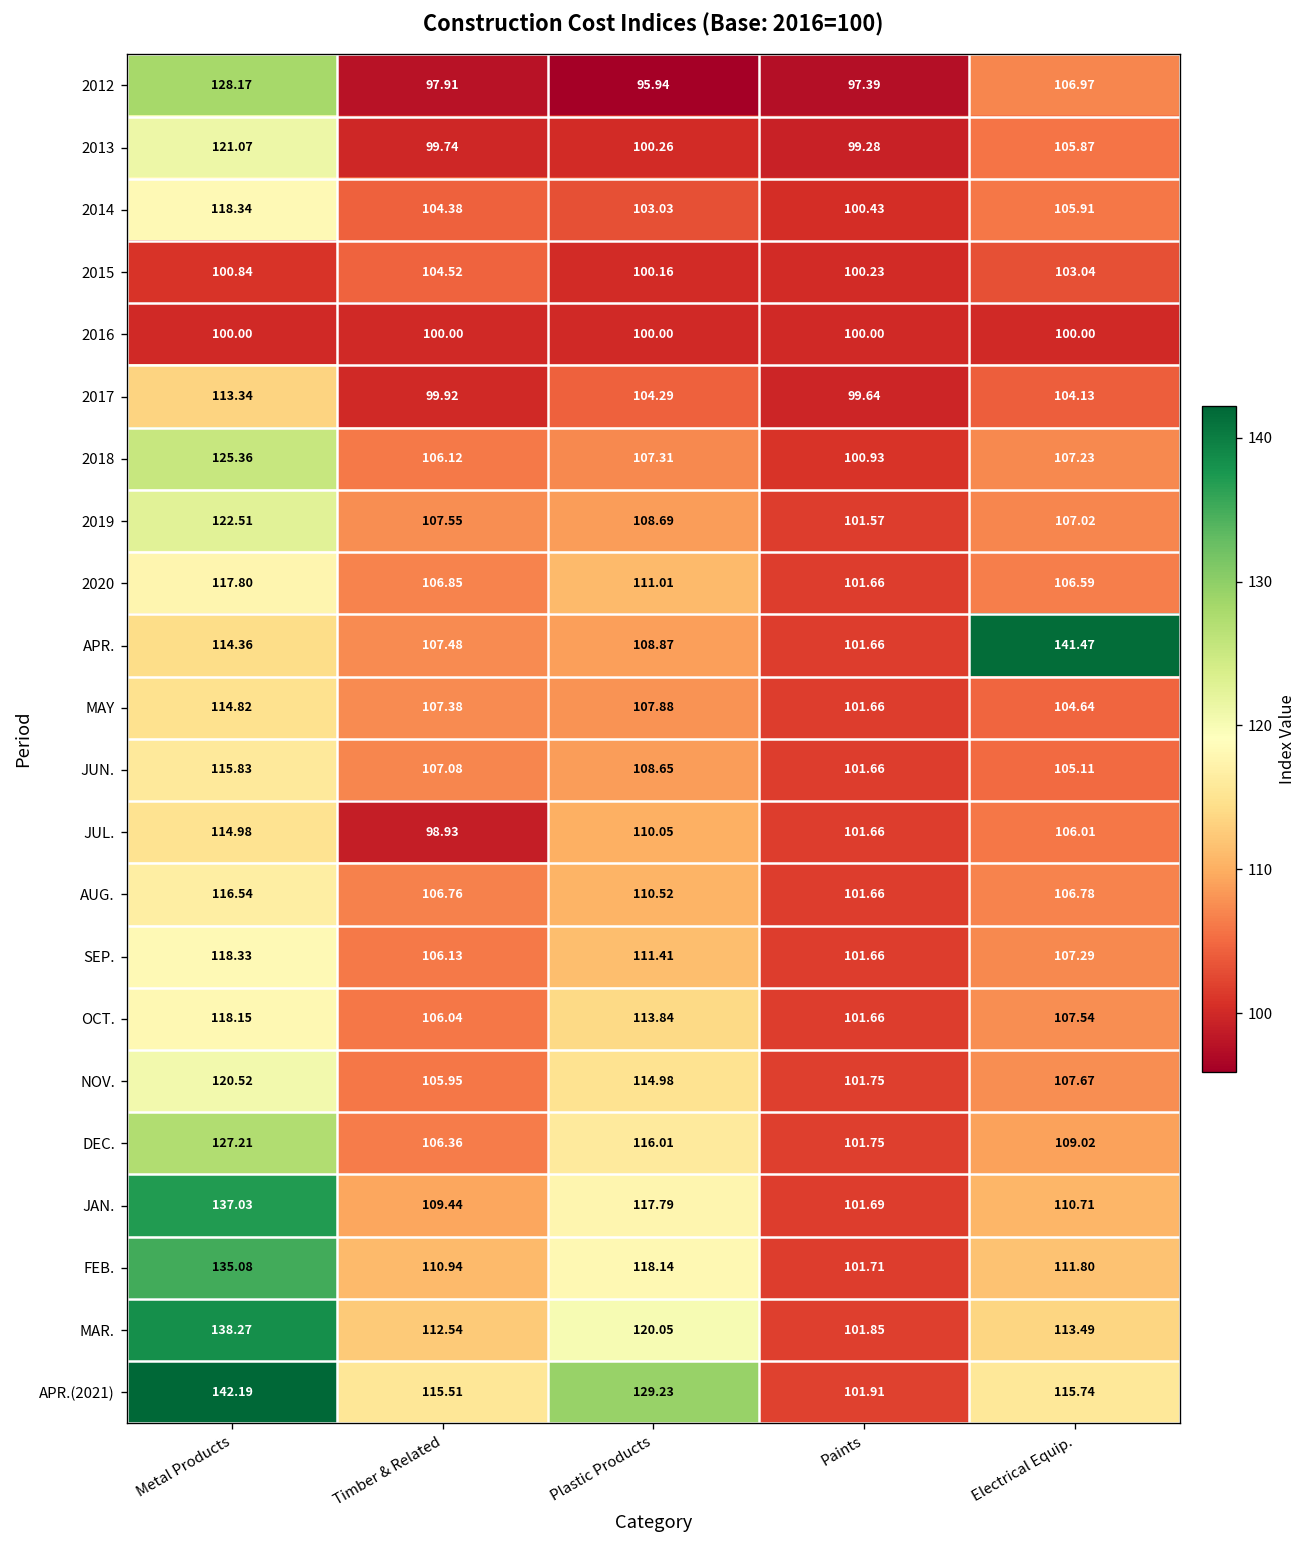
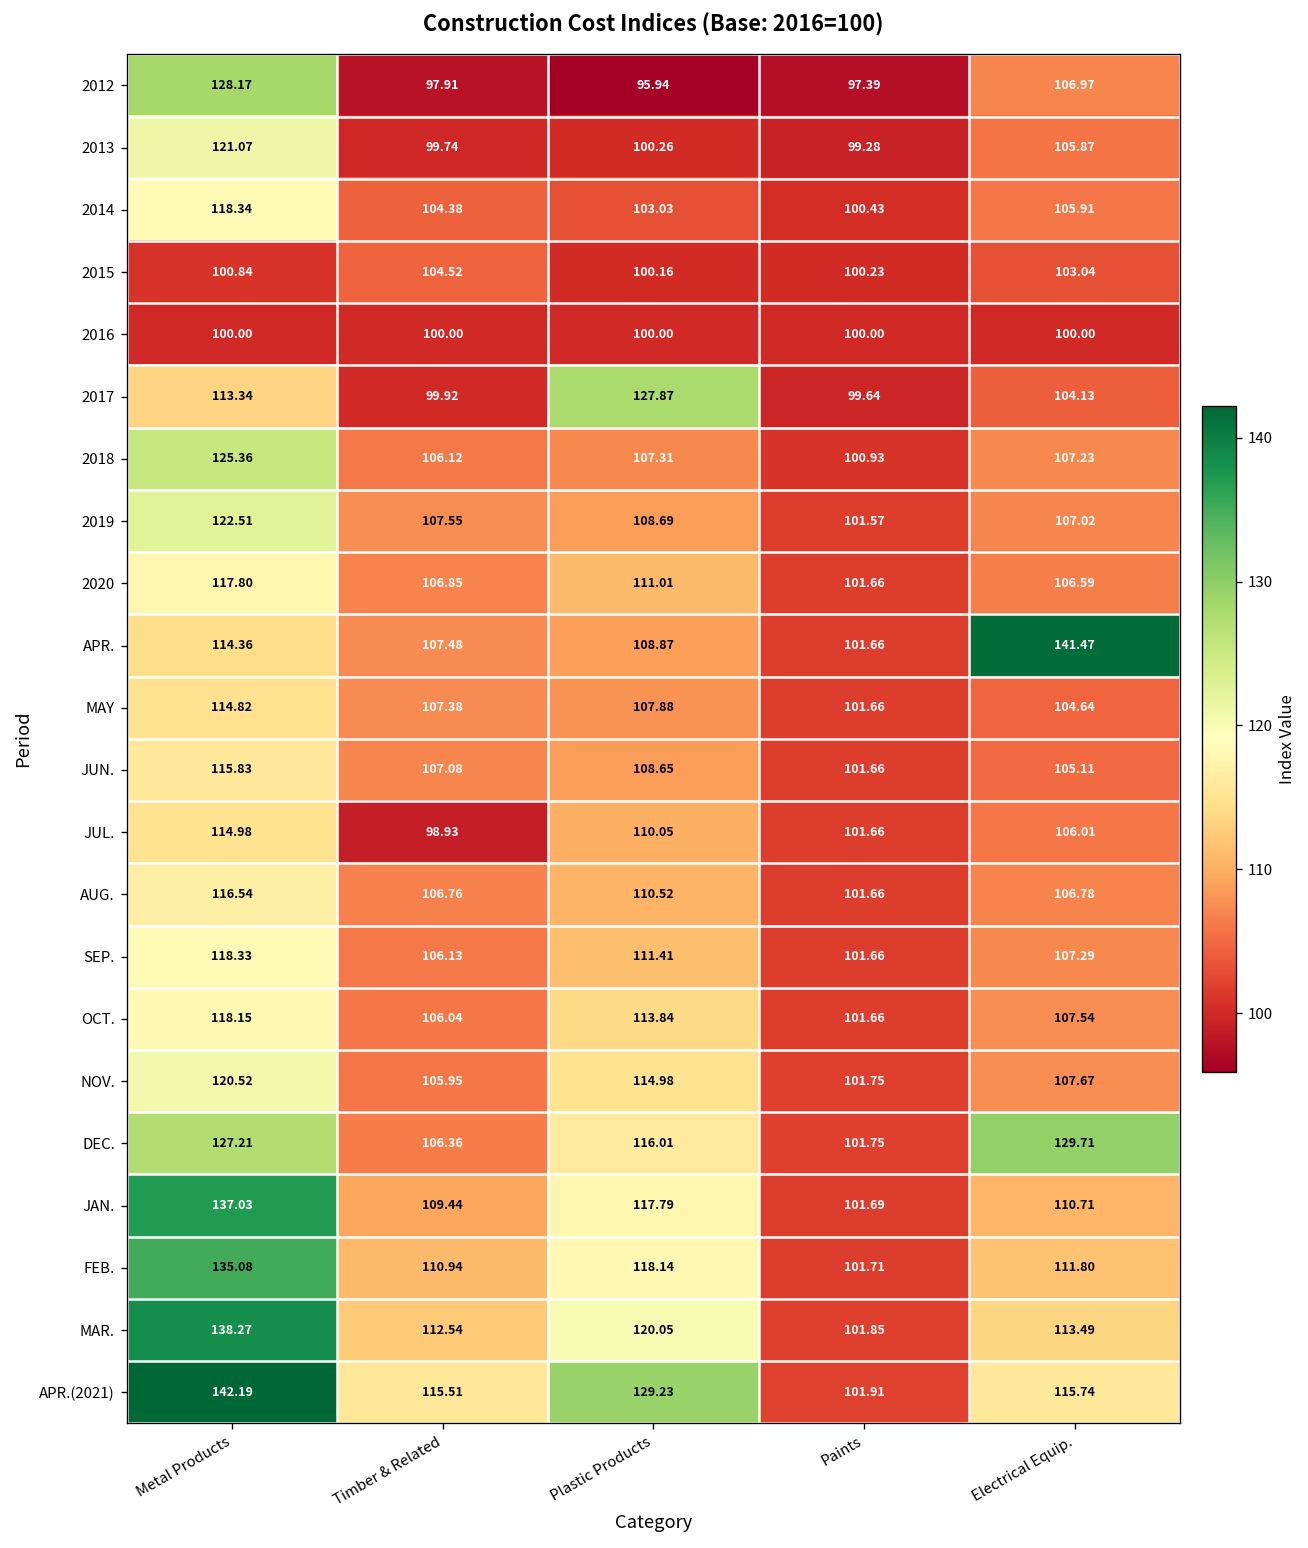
2017, Plastic Products: 104.29 -> 127.87
DEC., Electrical Equip.: 109.02 -> 129.71
